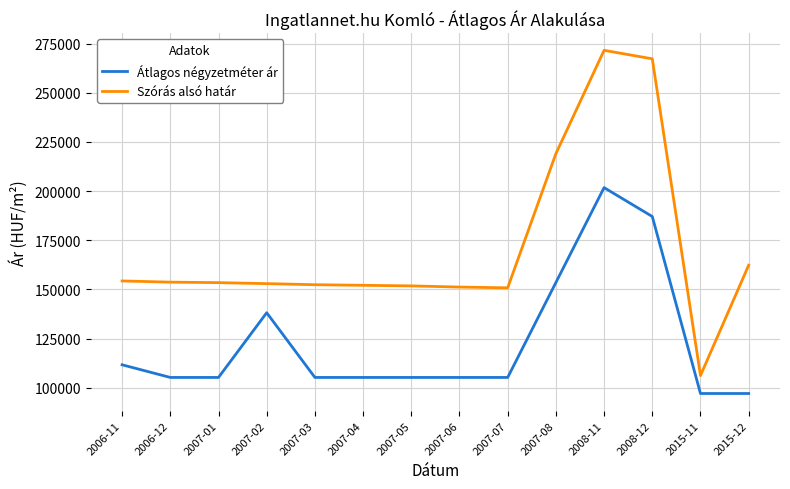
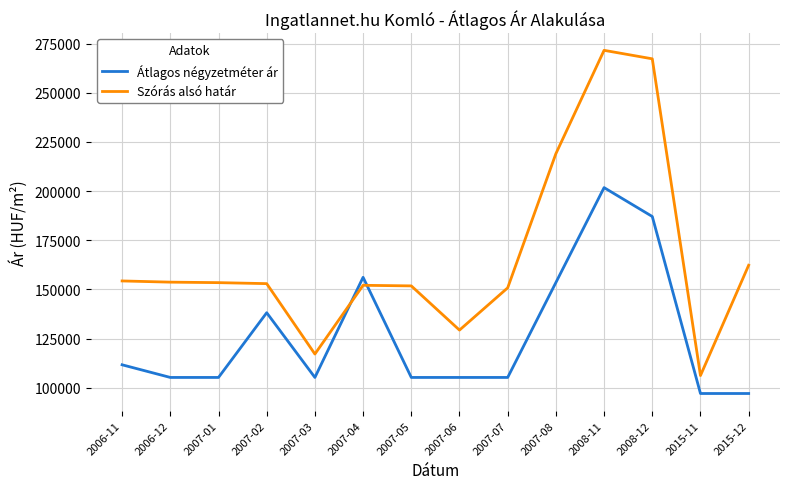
Szórás alsó határ, 2007-03: 152000 -> 117000
Átlagos négyzetméter ár, 2007-04: 105000 -> 156000
Szórás alsó határ, 2007-06: 151000 -> 129000
